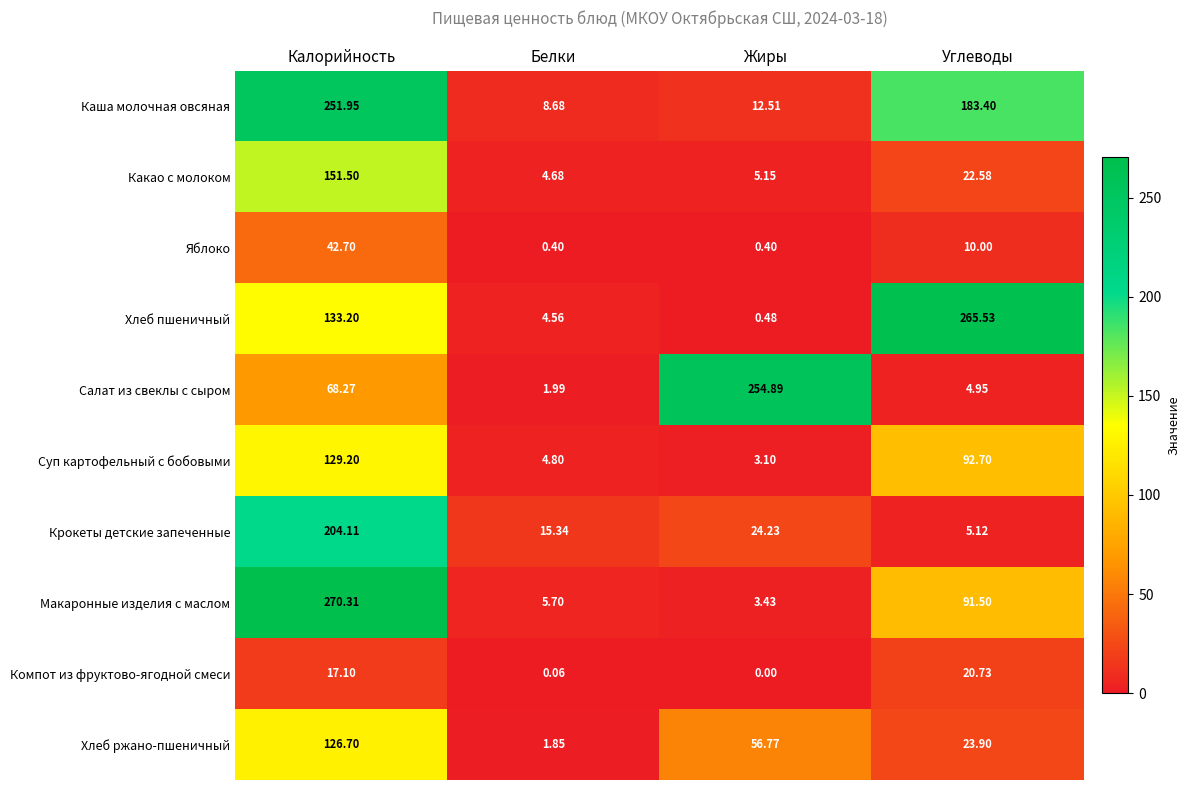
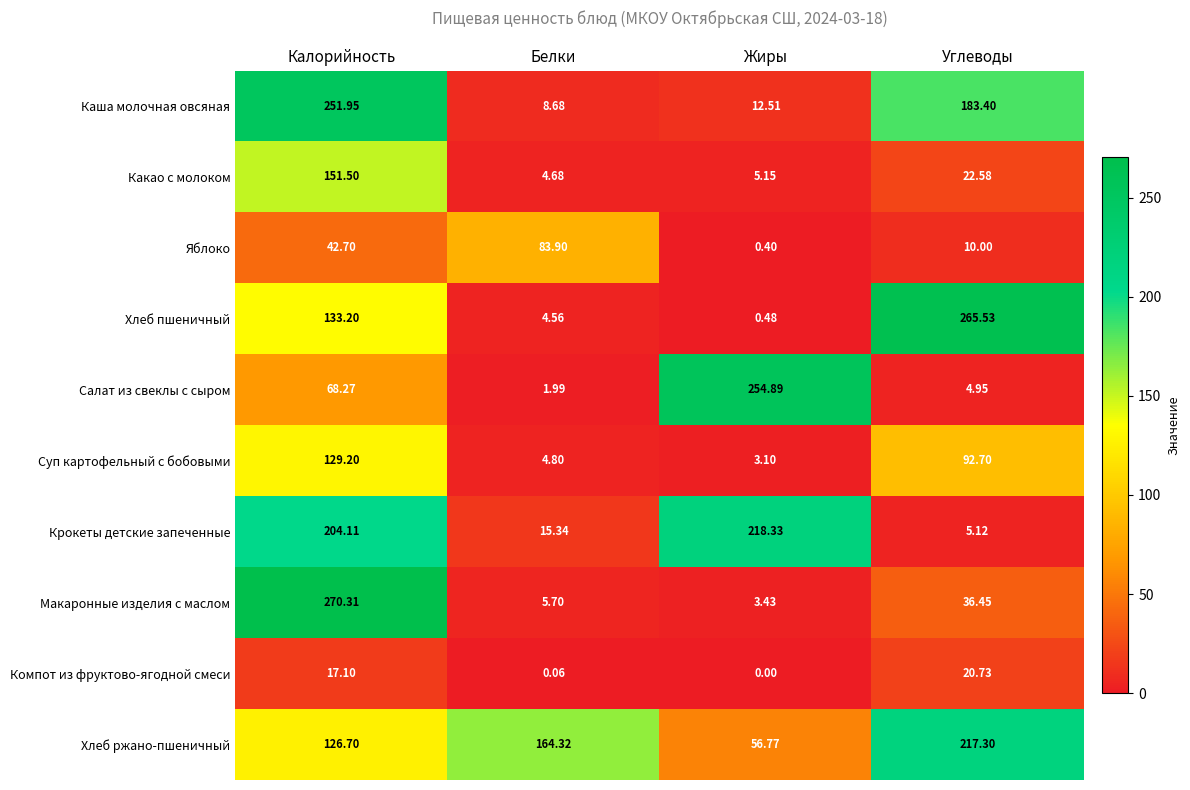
Яблоко, Белки: 0.40 -> 83.90
Крокеты детские запеченные, Жиры: 24.23 -> 218.33
Макаронные изделия с маслом, Углеводы: 91.50 -> 36.45
Хлеб ржано-пшеничный, Белки: 1.85 -> 164.32
Хлеб ржано-пшеничный, Углеводы: 23.90 -> 217.30
